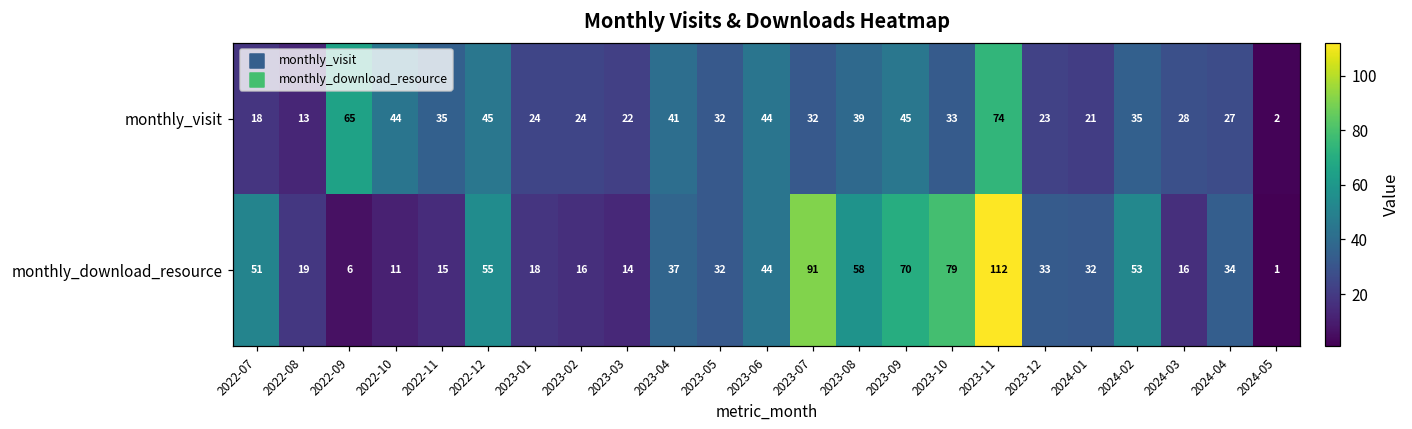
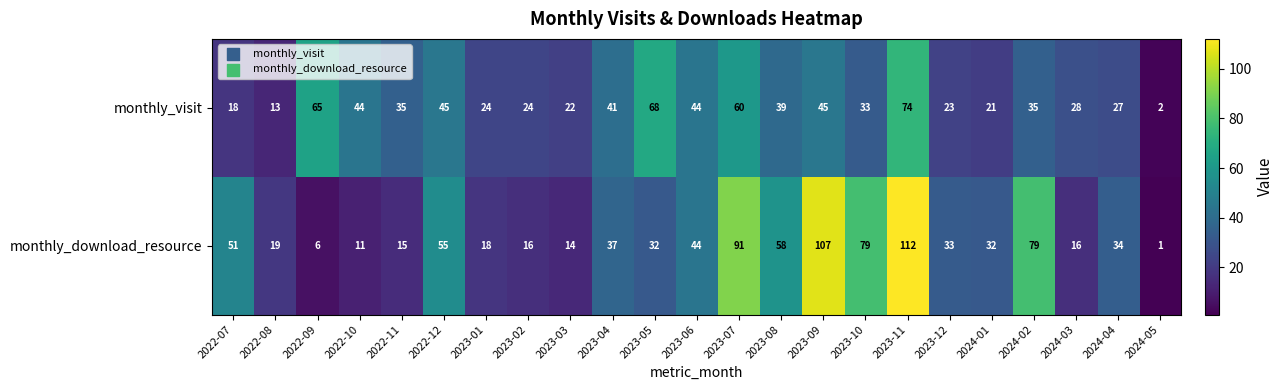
monthly_visit, 2023-05: 32 -> 68
monthly_visit, 2023-07: 32 -> 60
monthly_download_resource, 2023-09: 70 -> 107
monthly_download_resource, 2024-02: 53 -> 79
